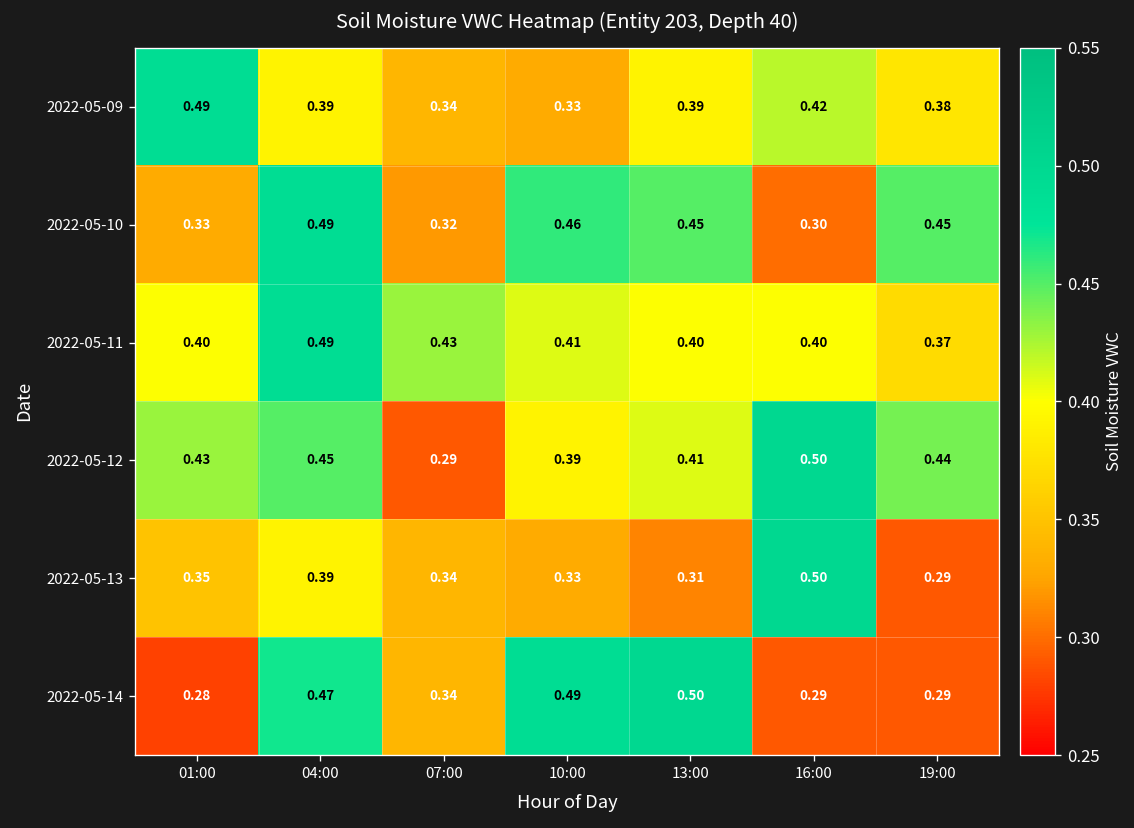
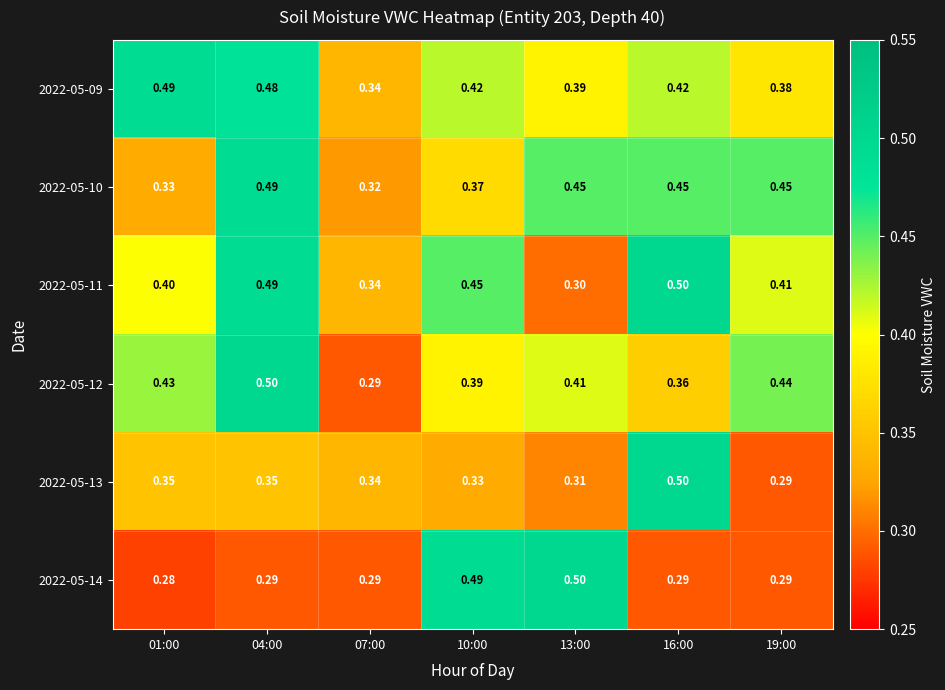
2022-05-09, 04:00: 0.39 -> 0.48
2022-05-09, 10:00: 0.33 -> 0.42
2022-05-10, 10:00: 0.46 -> 0.37
2022-05-10, 16:00: 0.30 -> 0.45
2022-05-11, 07:00: 0.43 -> 0.34
2022-05-11, 10:00: 0.41 -> 0.45
2022-05-11, 13:00: 0.40 -> 0.30
2022-05-11, 16:00: 0.40 -> 0.50
2022-05-11, 19:00: 0.37 -> 0.41
2022-05-12, 04:00: 0.45 -> 0.50
2022-05-12, 16:00: 0.50 -> 0.36
2022-05-13, 04:00: 0.39 -> 0.35
2022-05-14, 04:00: 0.47 -> 0.29
2022-05-14, 07:00: 0.34 -> 0.29
